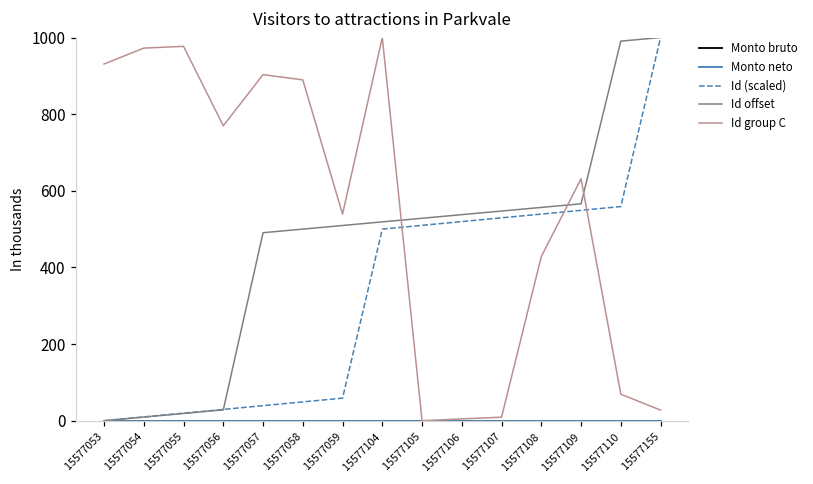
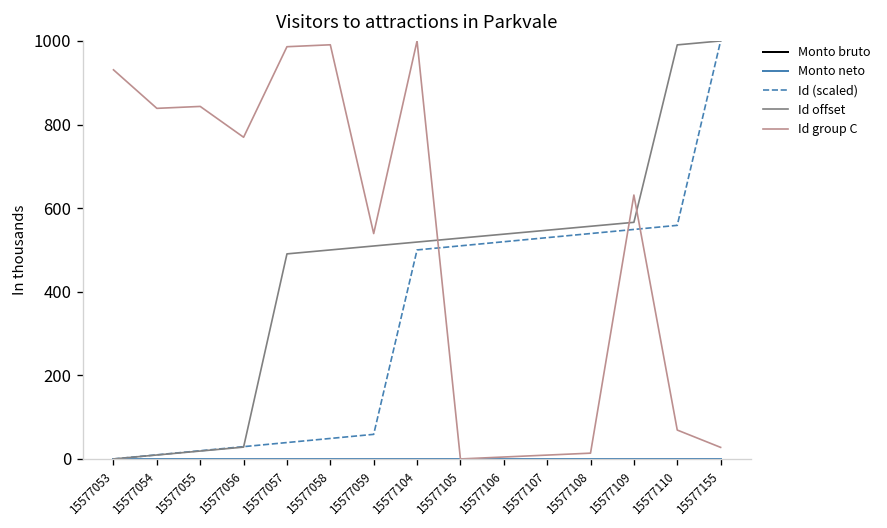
Id group C, 15577054: 970 -> 840
Id group C, 15577055: 980 -> 840
Id group C, 15577057: 900 -> 990
Id group C, 15577058: 890 -> 990
Id group C, 15577108: 430 -> 10
